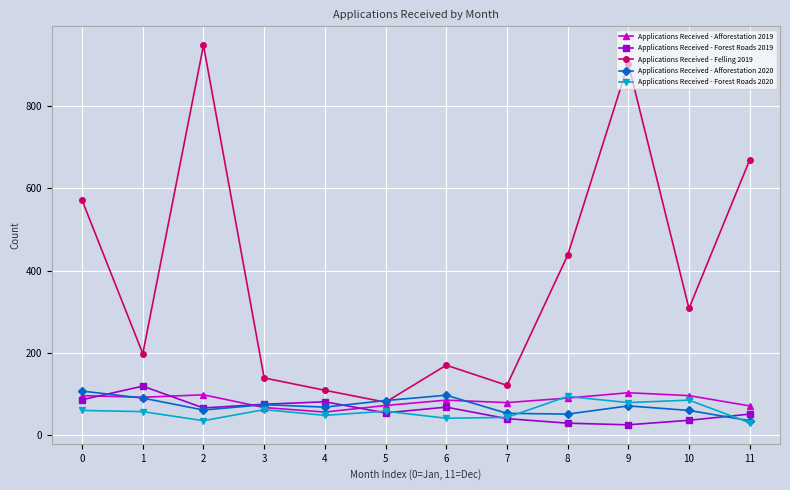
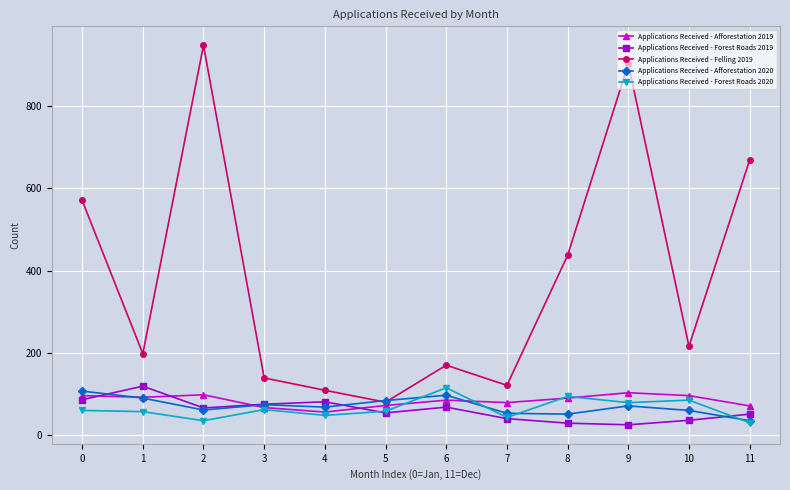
Applications Received - Forest Roads 2020, 6: 40 -> 120
Applications Received - Felling 2019, 10: 310 -> 220
